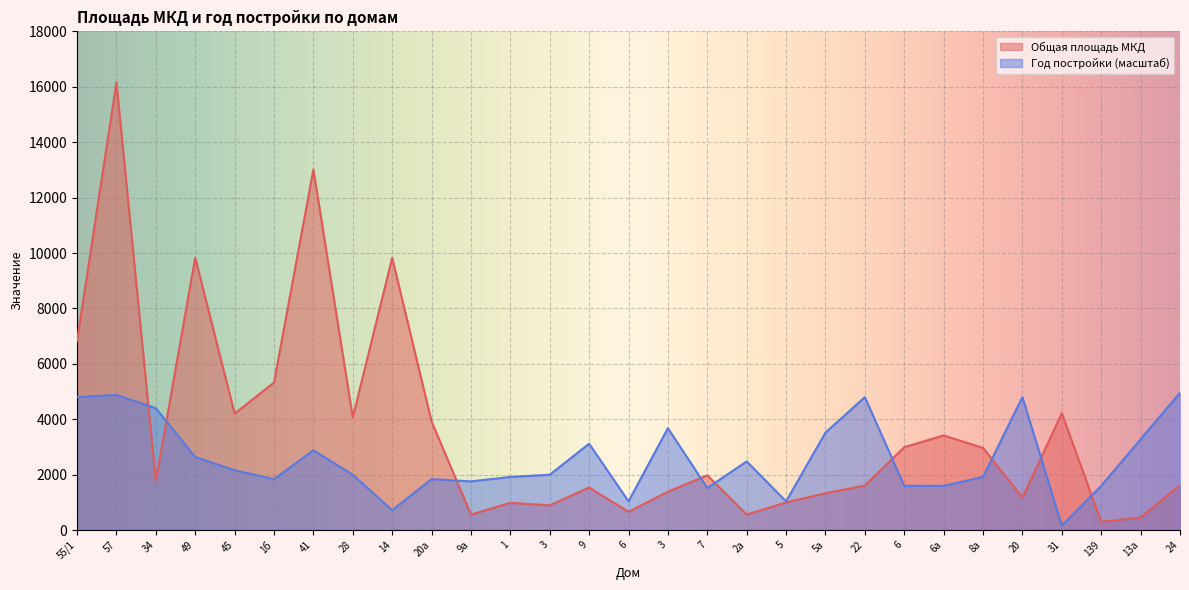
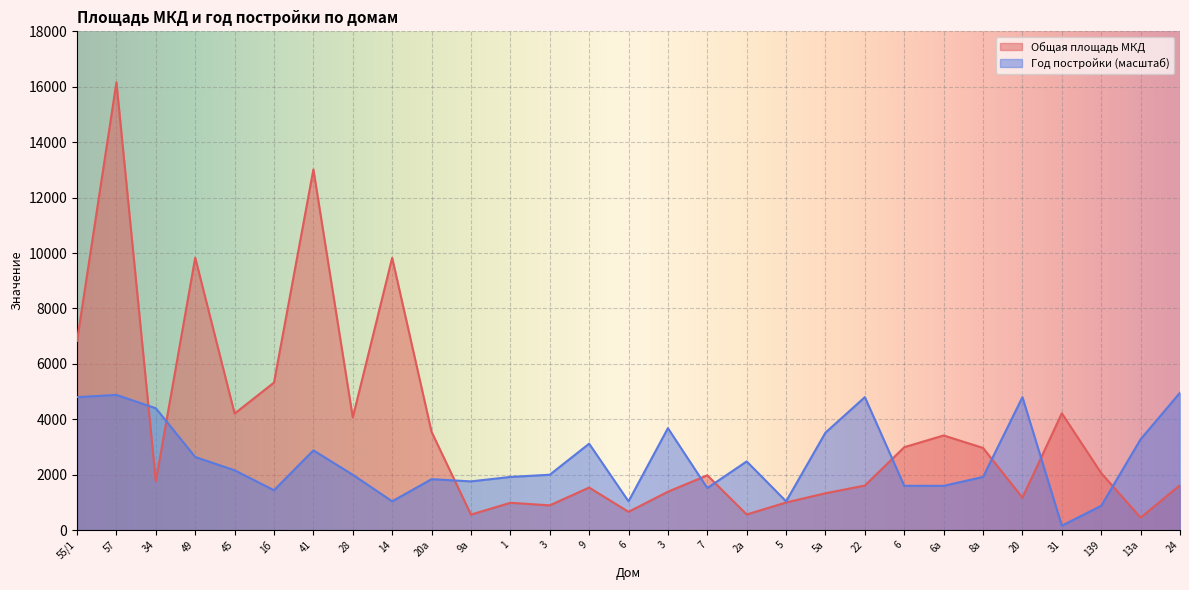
Год постройки (масштаб), 1б: 1800 -> 1400
Год постройки (масштаб), 14: 700 -> 1000
Общая площадь МКД, 20а: 3900 -> 3500
Общая площадь МКД, 139: 300 -> 2100
Год постройки (масштаб), 139: 1600 -> 900
